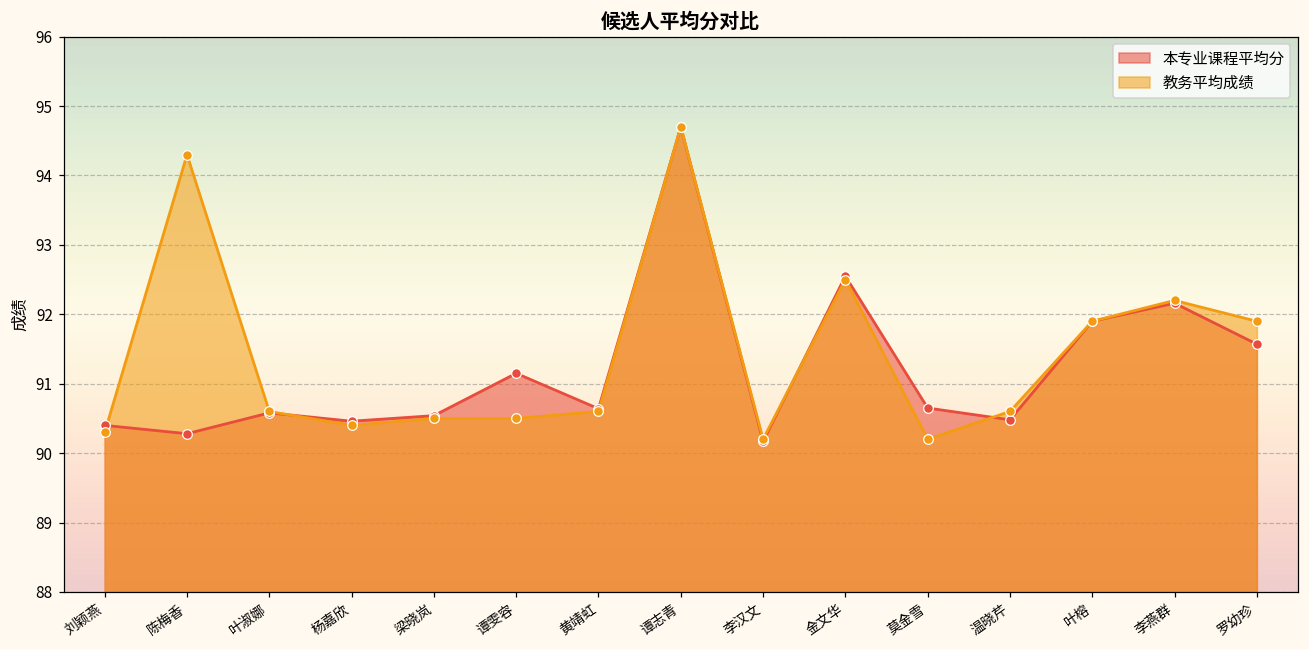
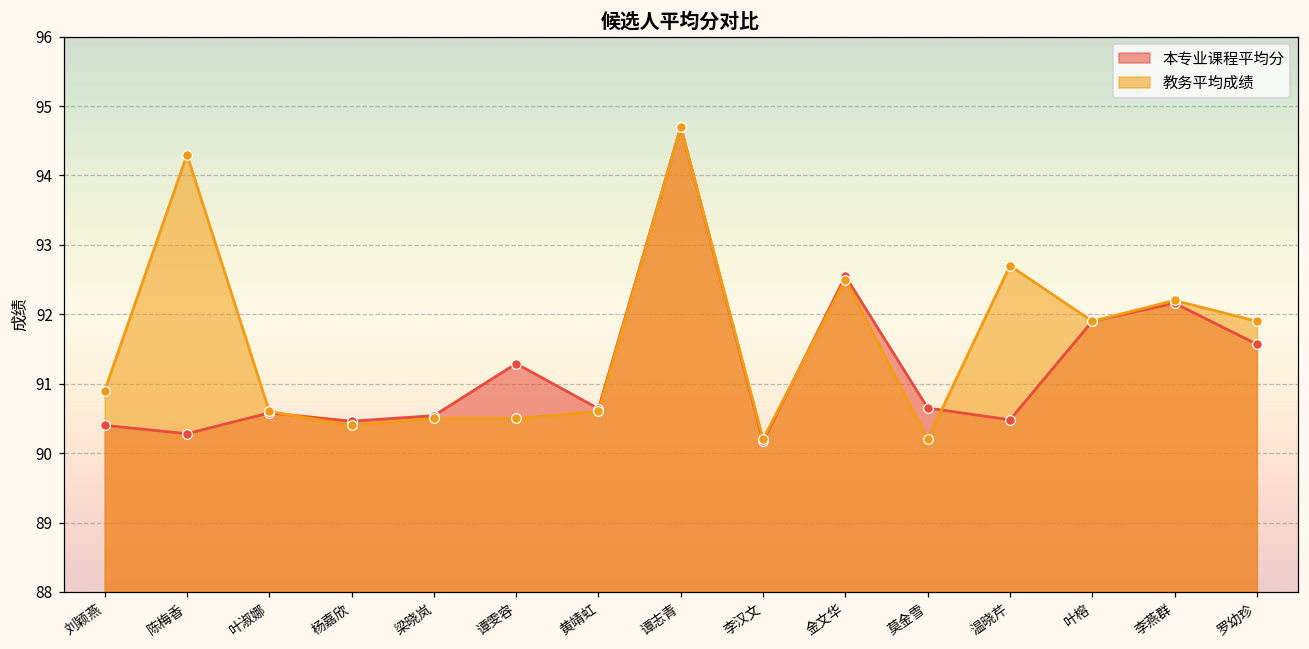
教务平均成绩, 刘颖燕: 90.3 -> 90.9
本专业课程平均分, 谭雯容: 91.2 -> 91.3
教务平均成绩, 温晓芹: 90.6 -> 92.7
